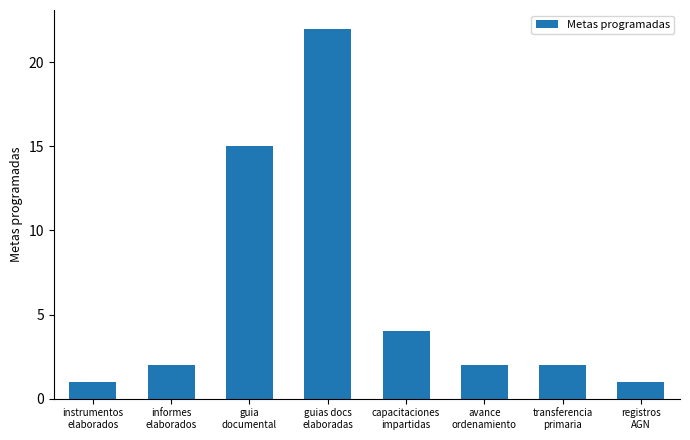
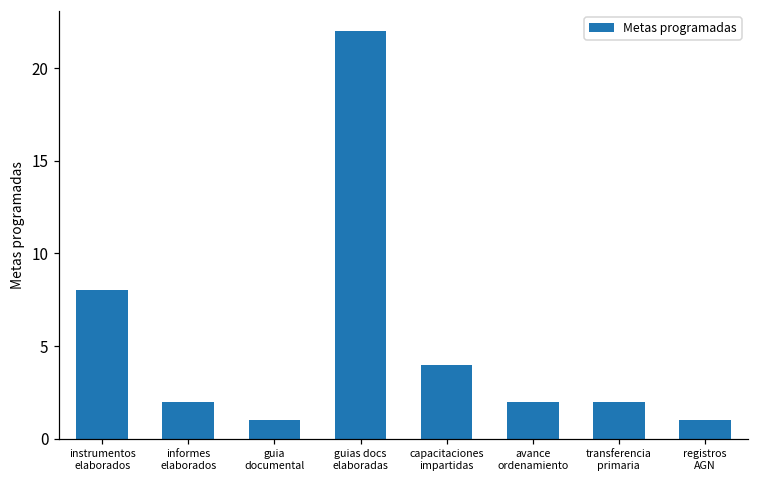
instrumentos elaborados: 1 -> 8
guia documental: 15 -> 1
